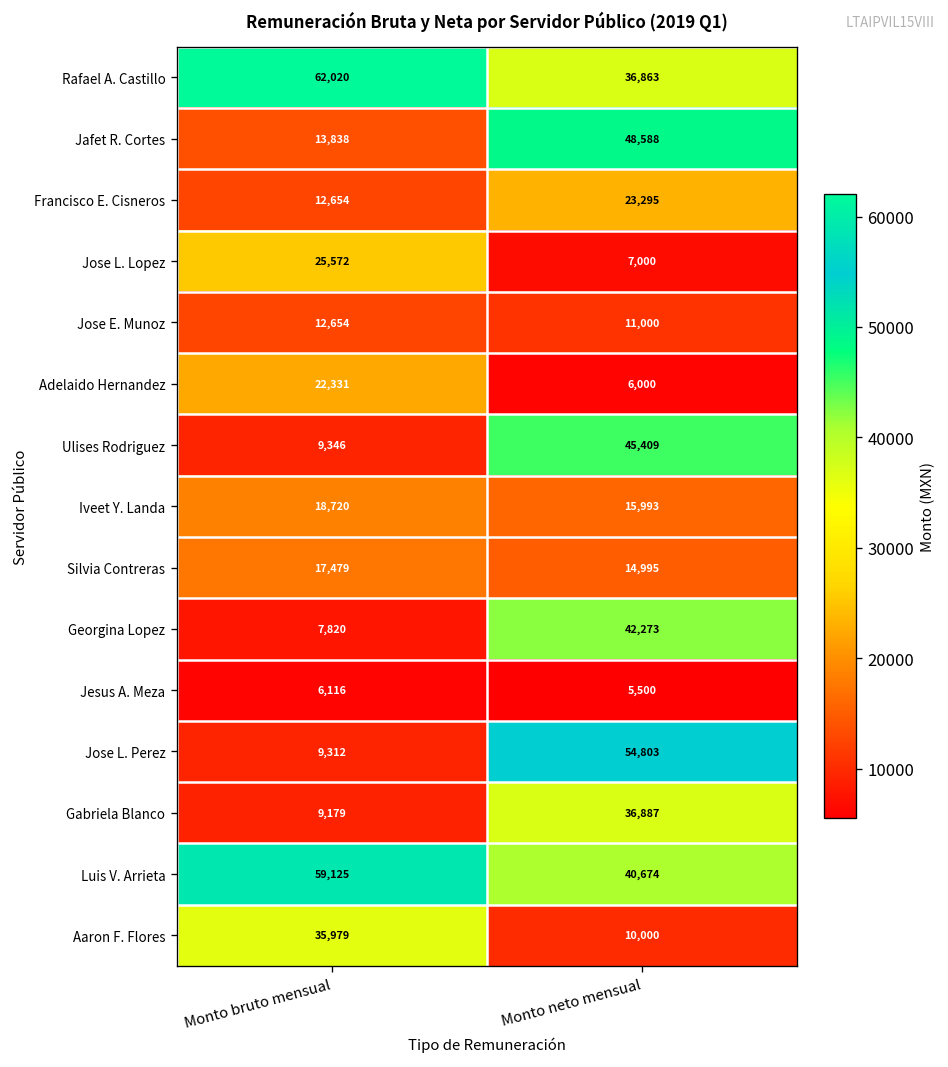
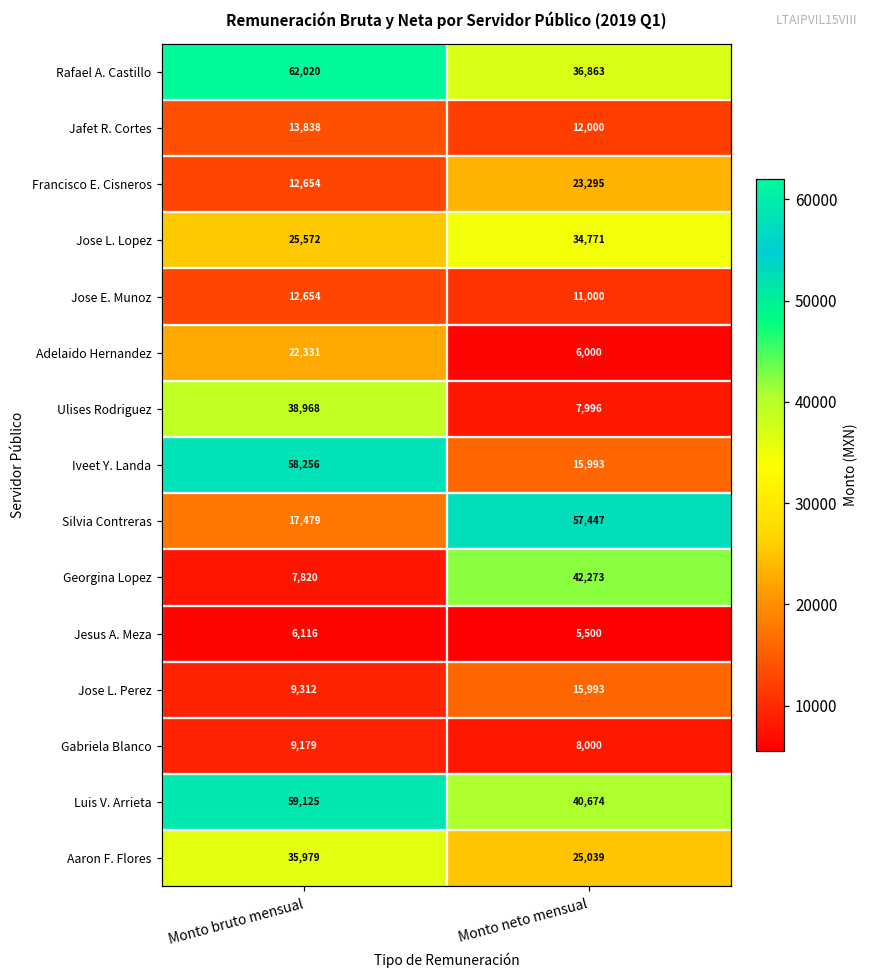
Jafet R. Cortes, Monto neto mensual: 48,588 -> 12,000
Jose L. Lopez, Monto neto mensual: 7,000 -> 34,771
Ulises Rodriguez, Monto bruto mensual: 9,346 -> 38,968
Ulises Rodriguez, Monto neto mensual: 45,409 -> 7,996
Iveet Y. Landa, Monto bruto mensual: 18,720 -> 58,256
Silvia Contreras, Monto neto mensual: 14,995 -> 57,447
Jose L. Perez, Monto neto mensual: 54,803 -> 15,993
Gabriela Blanco, Monto neto mensual: 36,887 -> 8,000
Aaron F. Flores, Monto neto mensual: 10,000 -> 25,039
